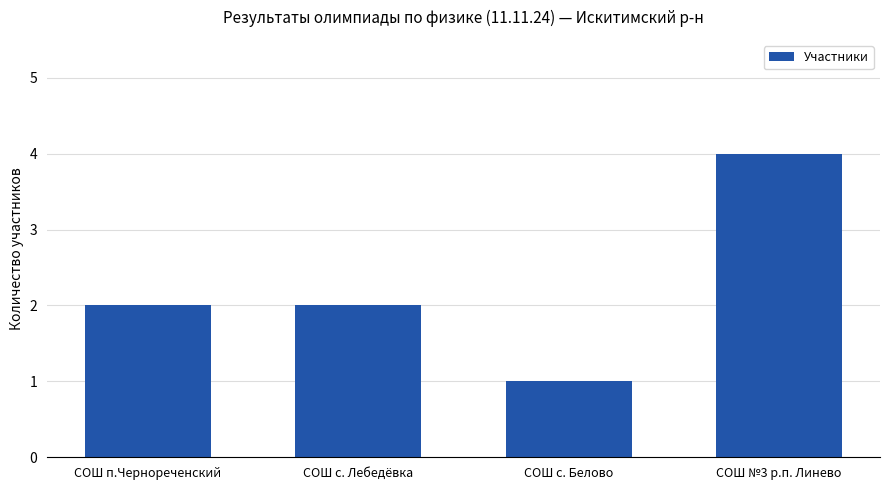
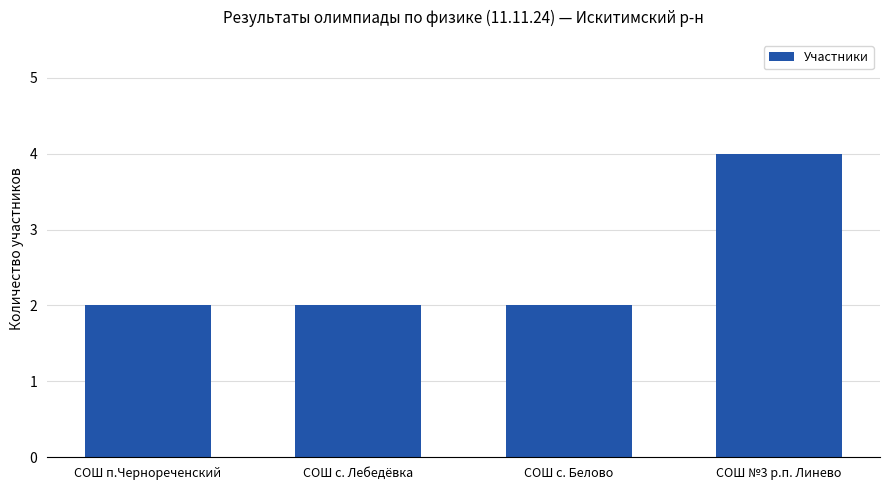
СОШ с. Белово: 1 -> 2
